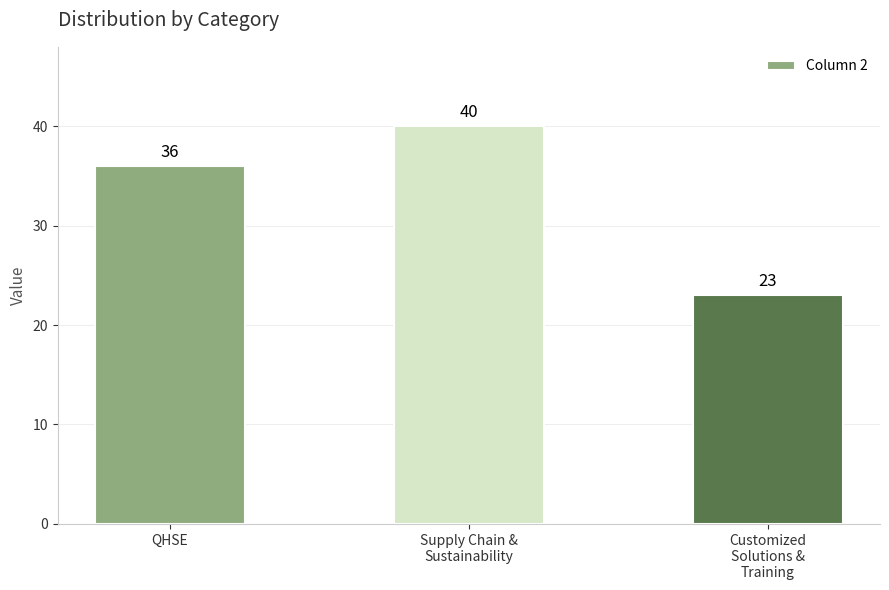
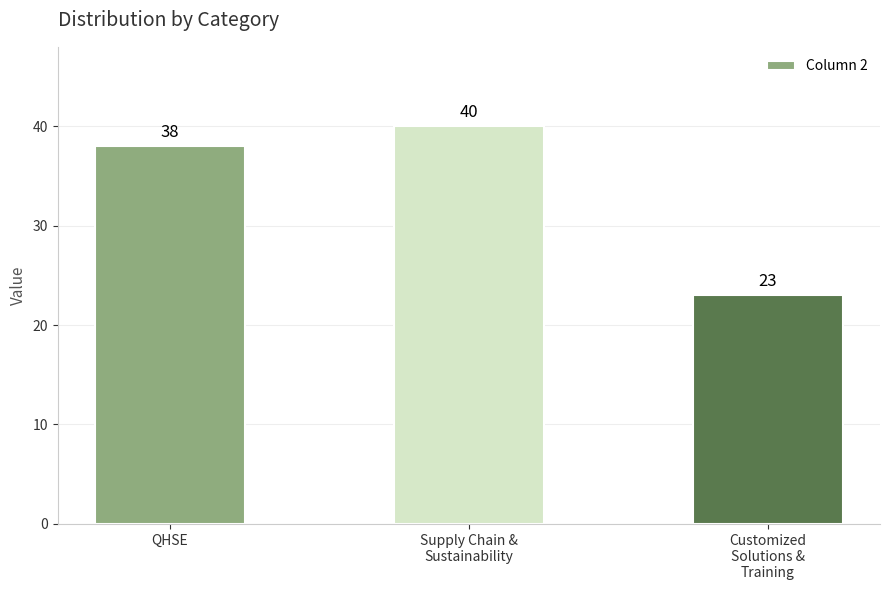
QHSE: 36 -> 38
